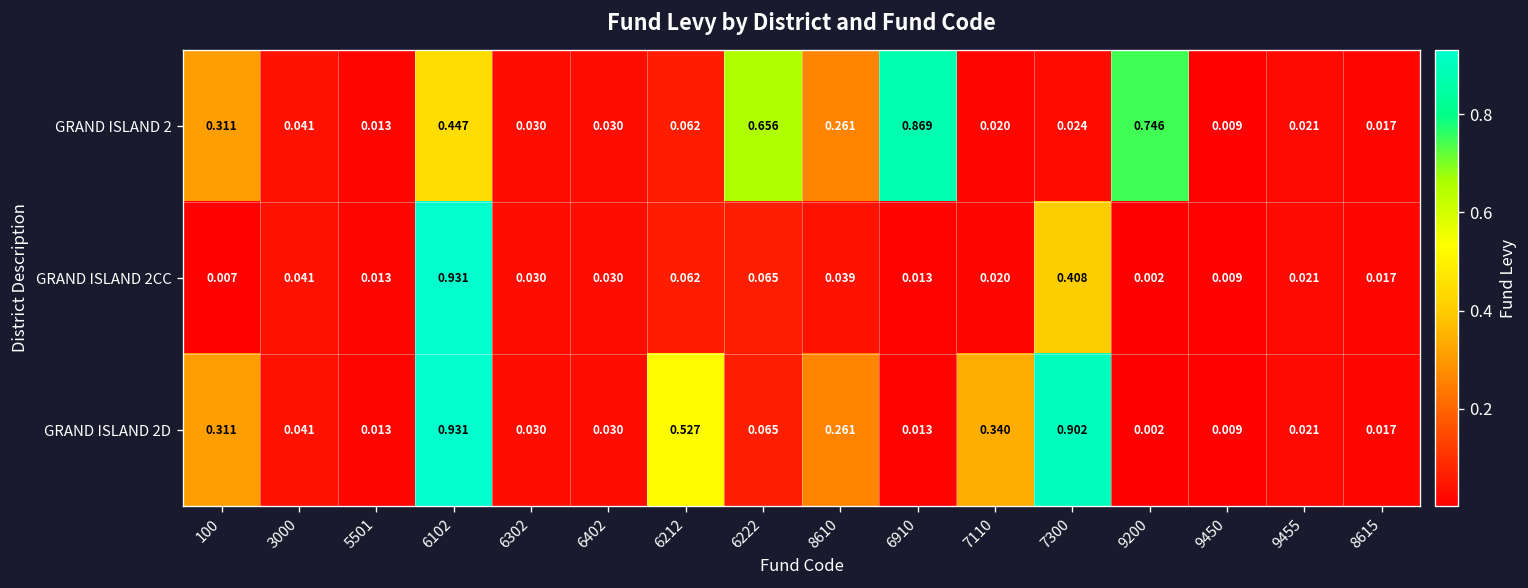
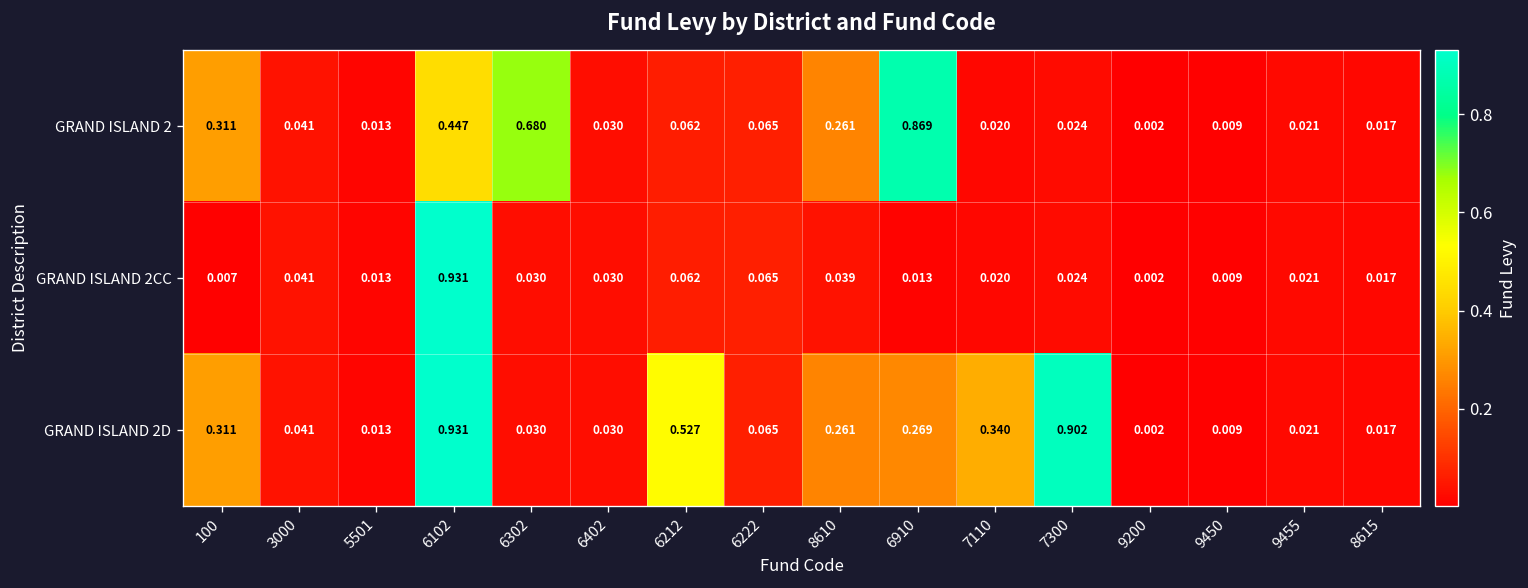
GRAND ISLAND 2, 6302: 0.030 -> 0.680
GRAND ISLAND 2, 6222: 0.656 -> 0.065
GRAND ISLAND 2, 9200: 0.746 -> 0.002
GRAND ISLAND 2CC, 7300: 0.408 -> 0.024
GRAND ISLAND 2D, 6910: 0.013 -> 0.269
